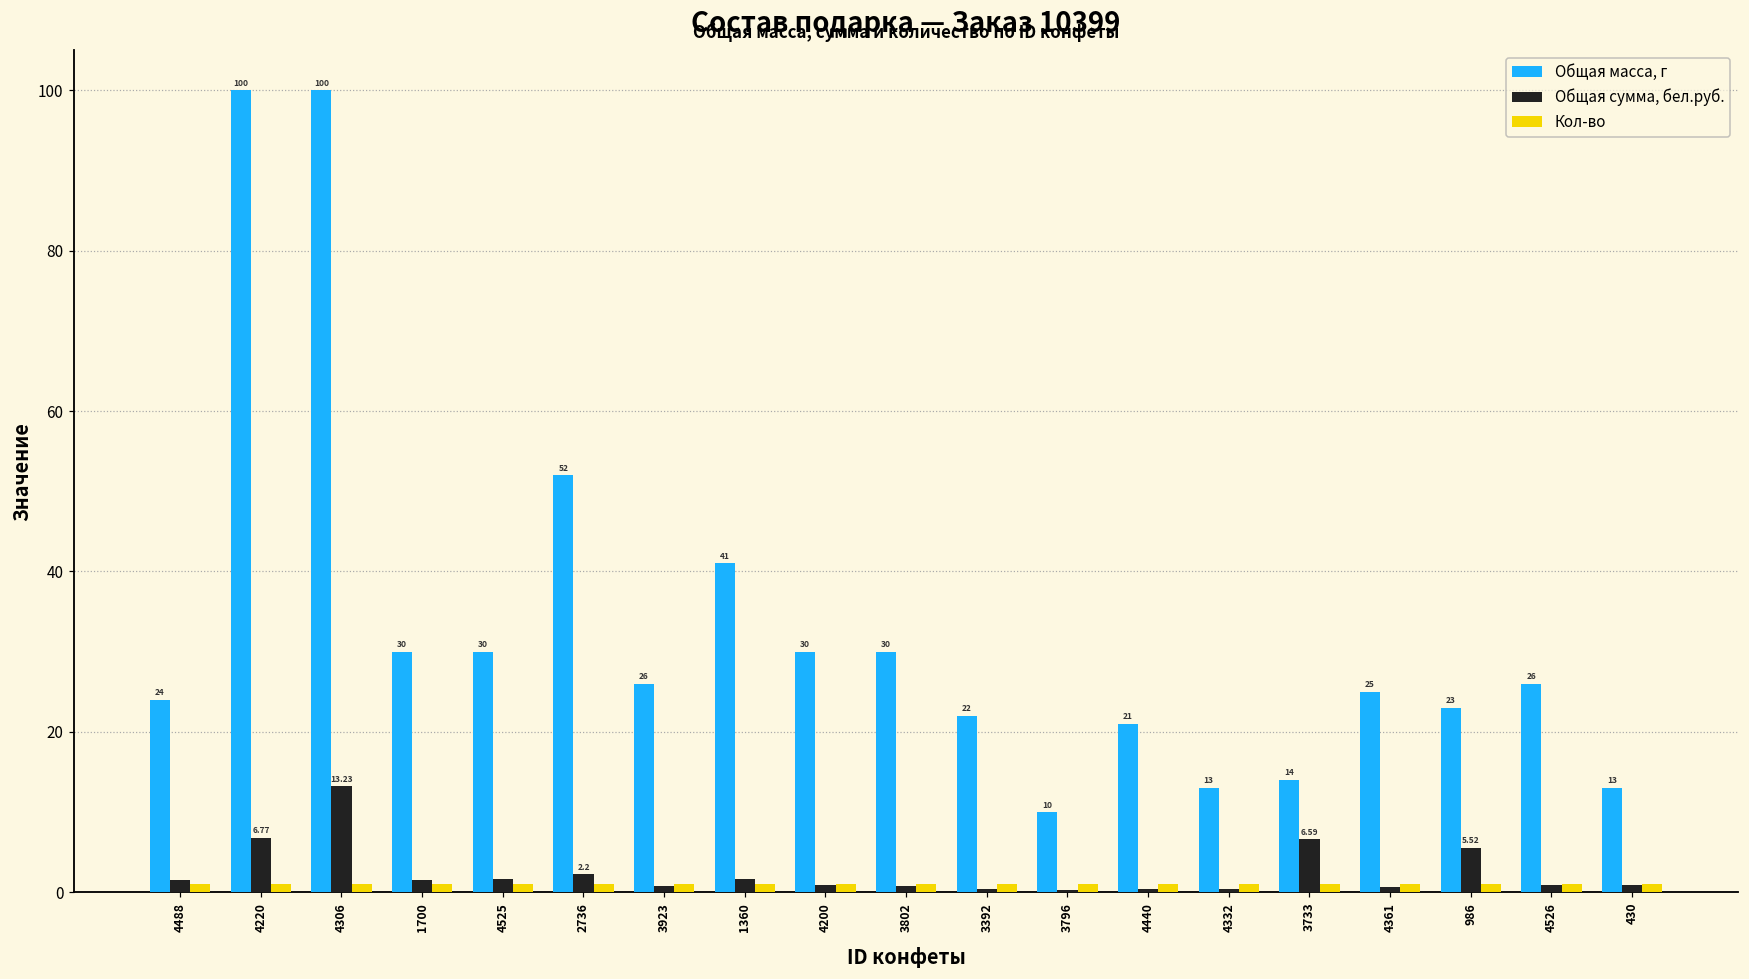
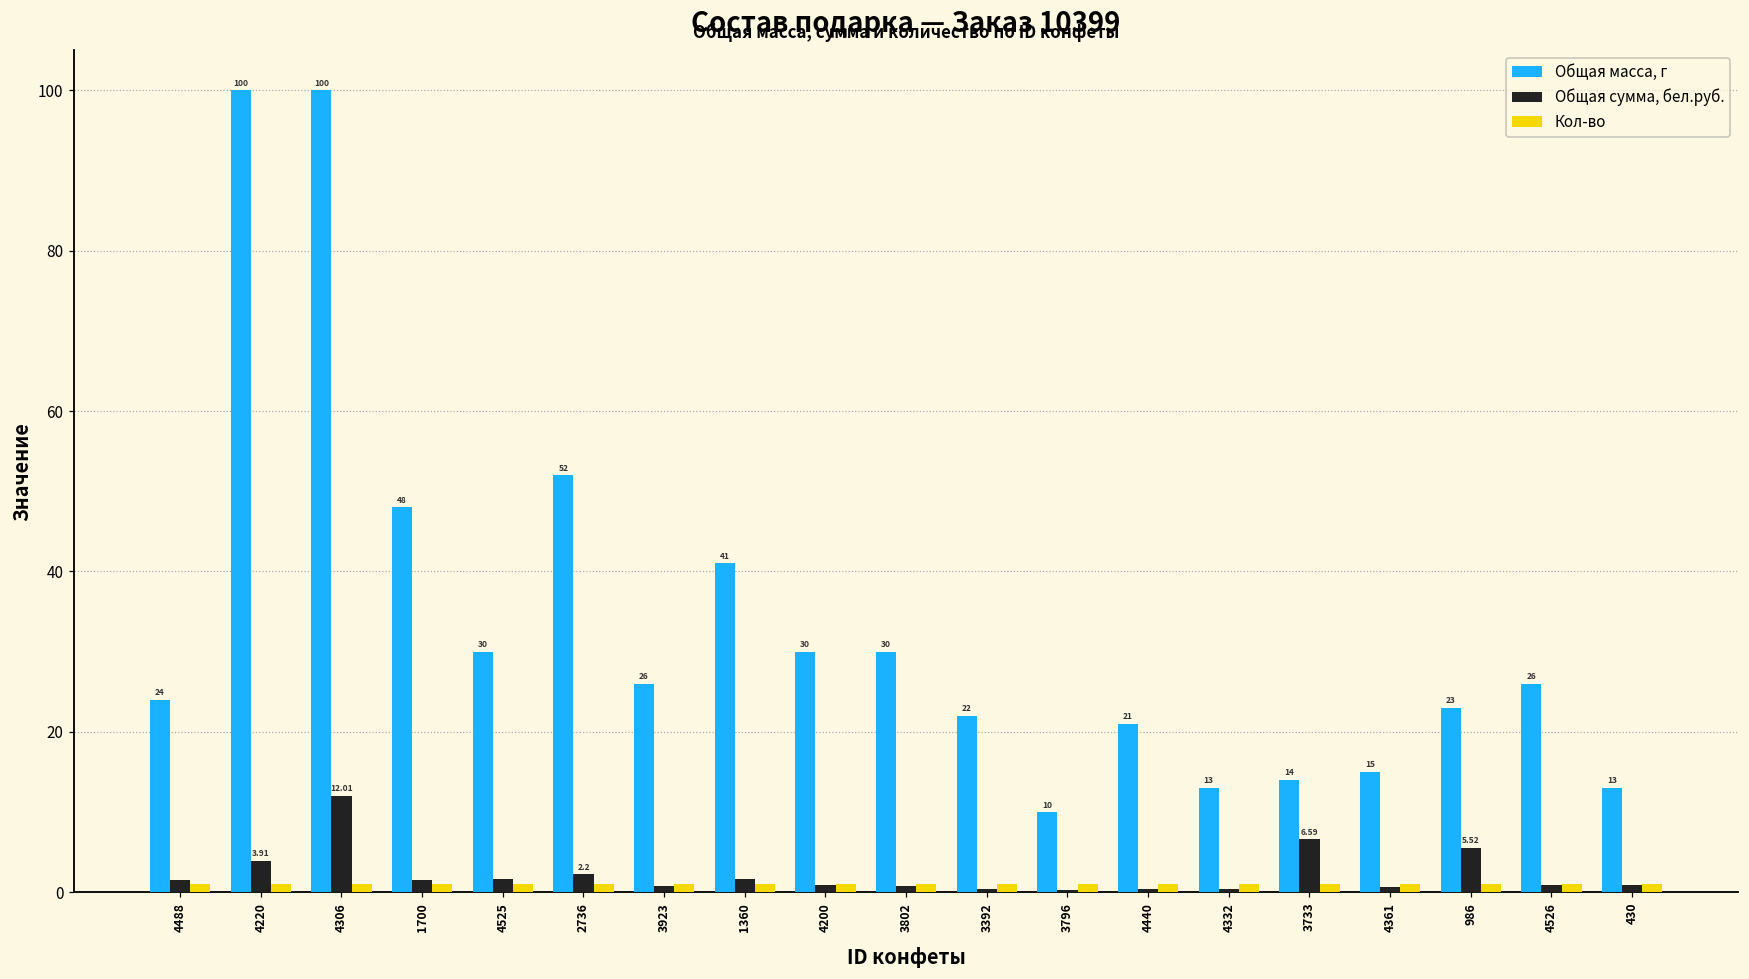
Общая сумма, бел.руб., 4220: 6.77 -> 3.91
Общая сумма, бел.руб., 4306: 13.23 -> 12.01
Общая масса, г, 1700: 30 -> 48
Общая масса, г, 4361: 25 -> 15
